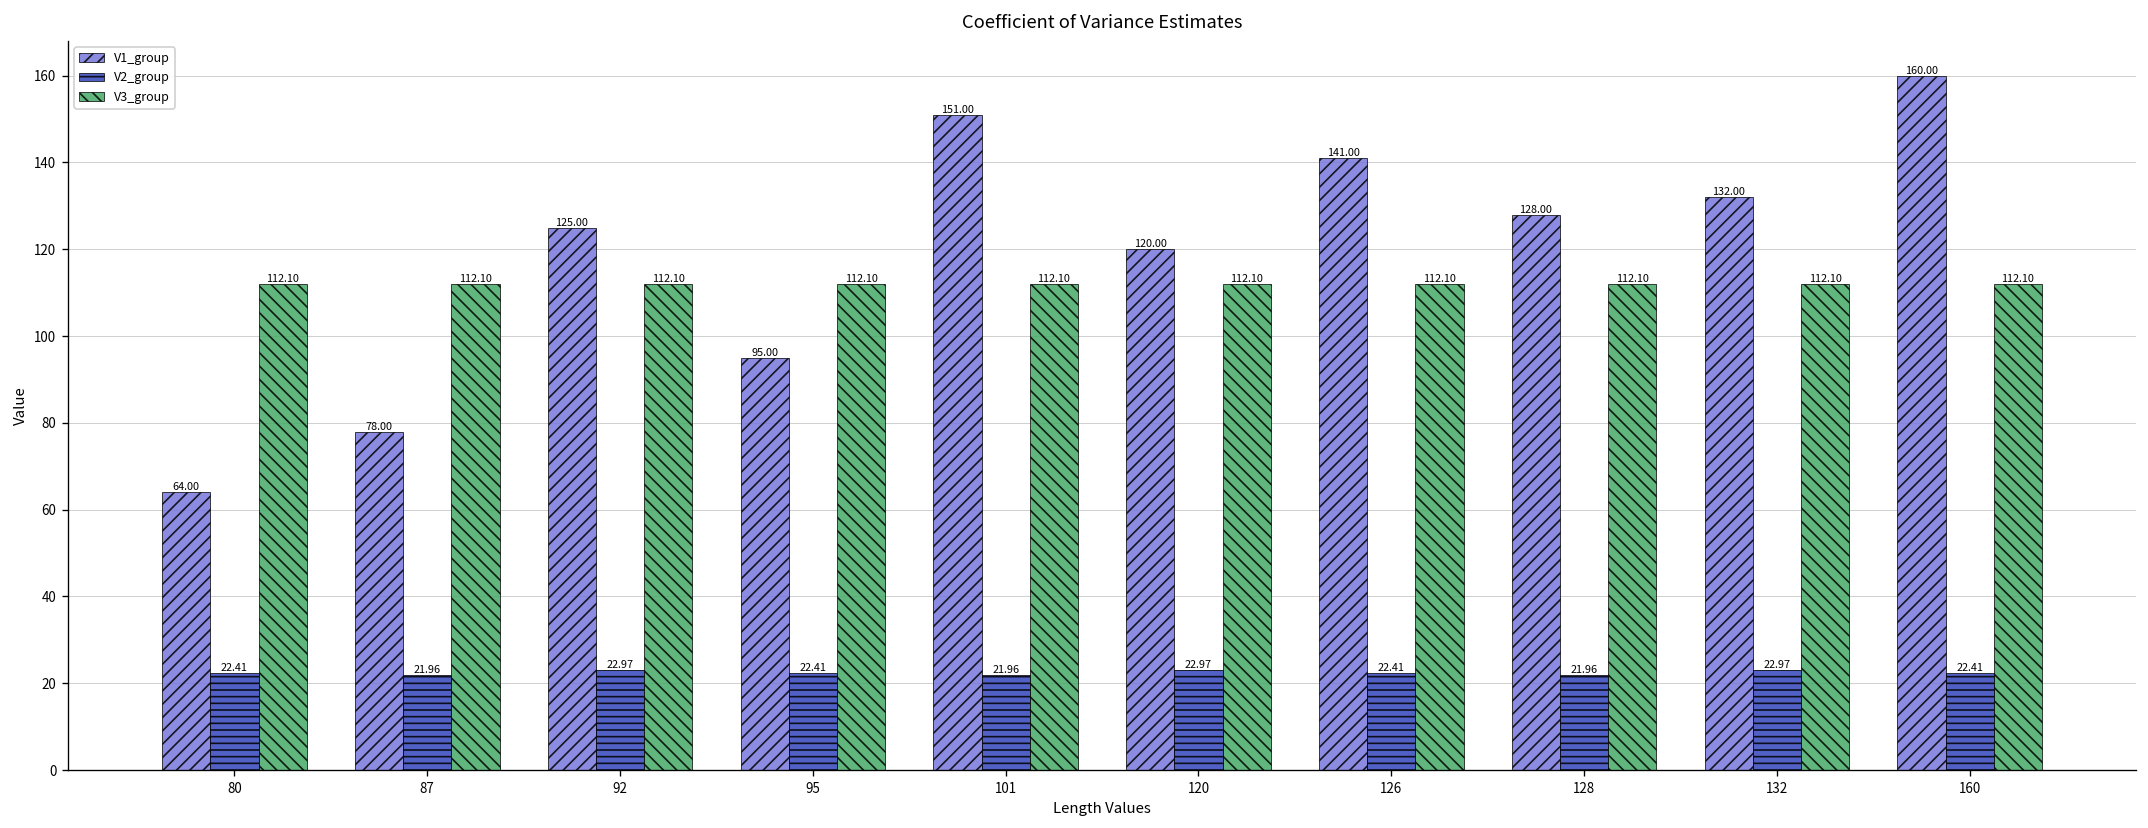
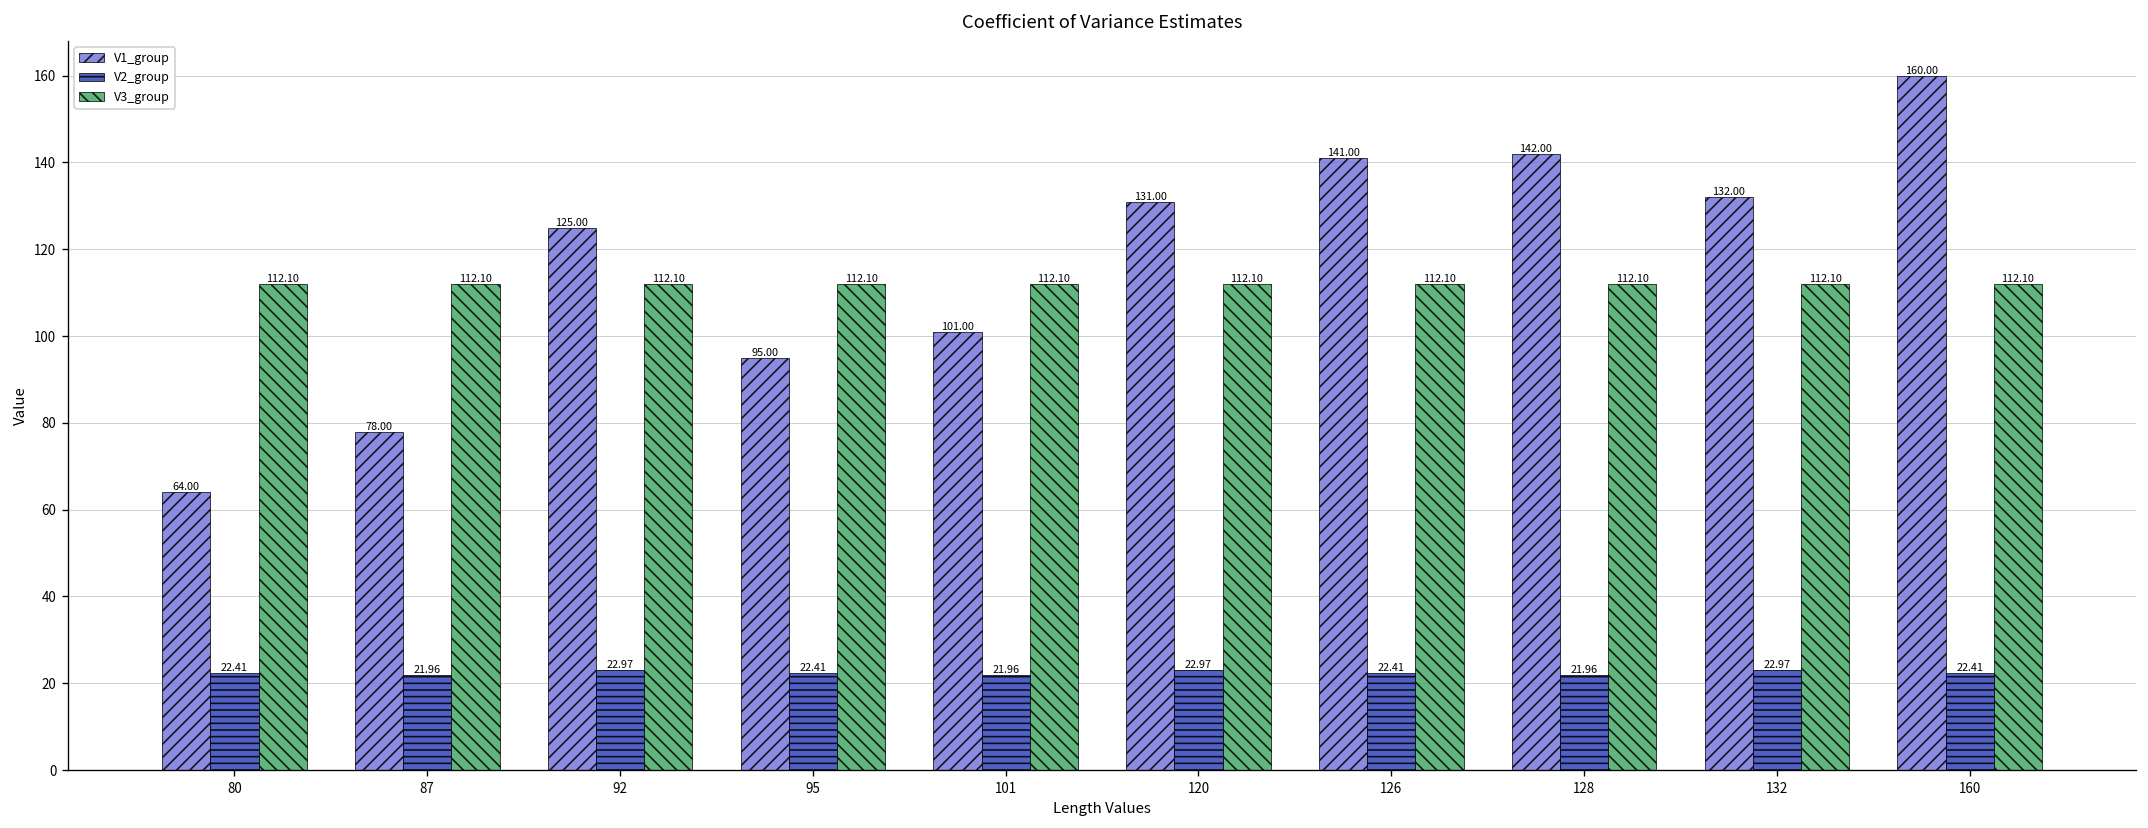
V1_group, 101: 151.00 -> 101.00
V1_group, 120: 120.00 -> 131.00
V1_group, 128: 128.00 -> 142.00
